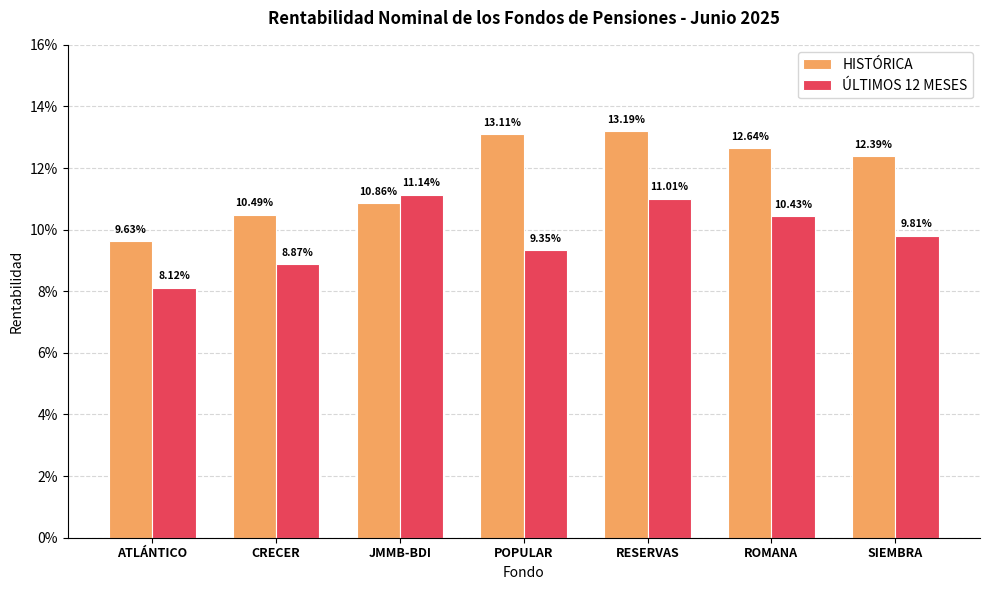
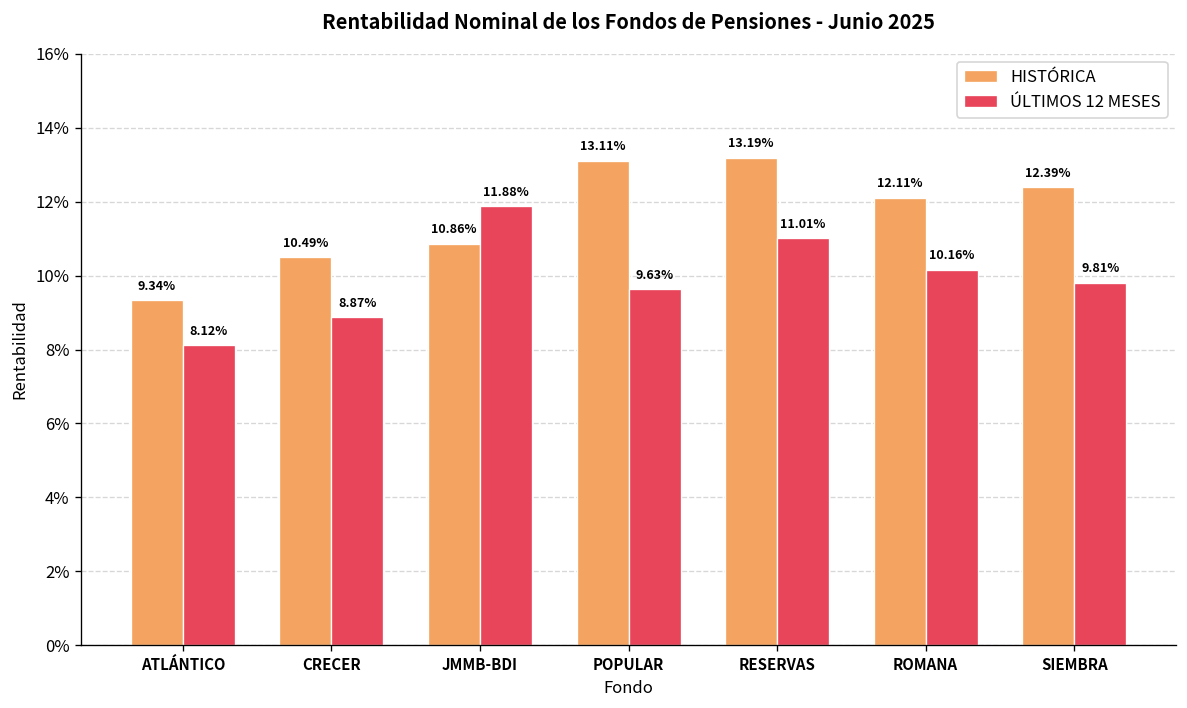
HISTÓRICA, ATLÁNTICO: 9.63% -> 9.34%
ÚLTIMOS 12 MESES, JMMB-BDI: 11.14% -> 11.88%
ÚLTIMOS 12 MESES, POPULAR: 9.35% -> 9.63%
HISTÓRICA, ROMANA: 12.64% -> 12.11%
ÚLTIMOS 12 MESES, ROMANA: 10.43% -> 10.16%
